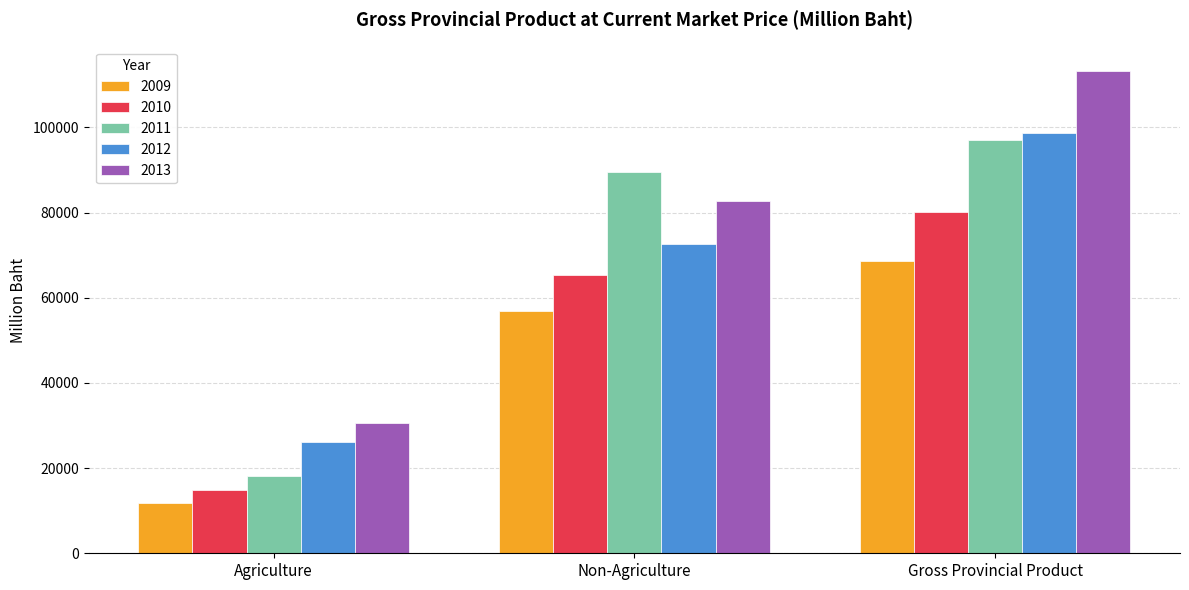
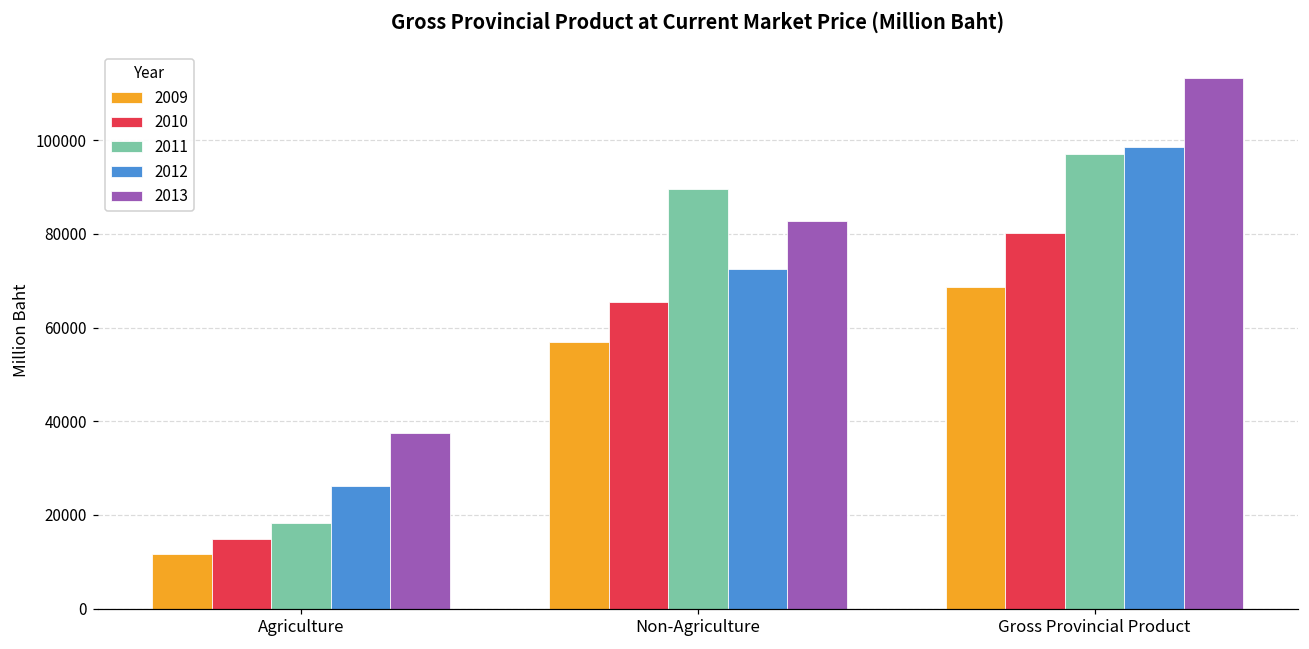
2013, Agriculture: 30000 -> 38000
